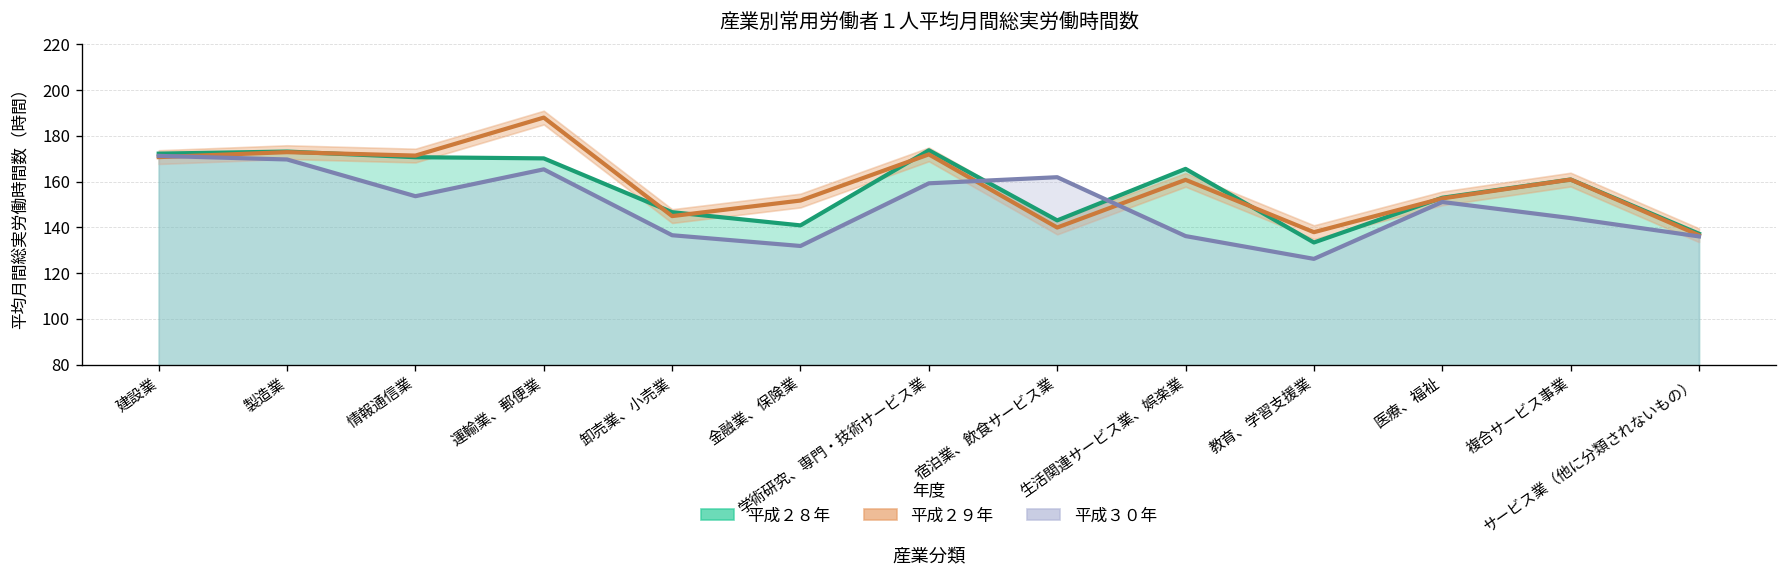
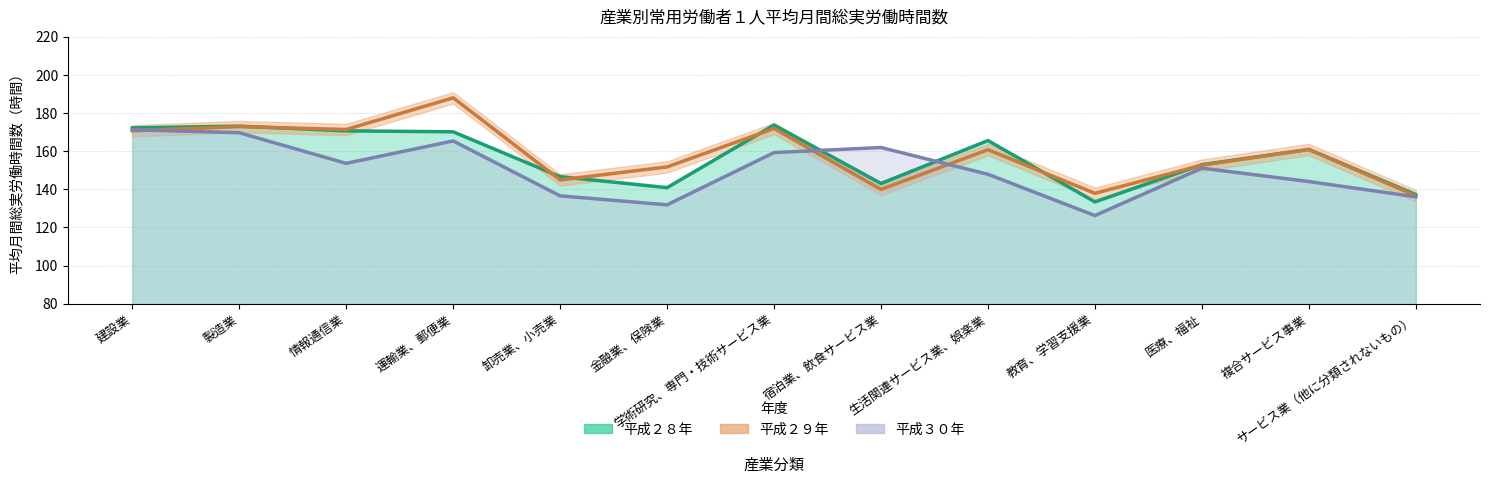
平成３０年, 生活関連サービス業、娯楽業: 136 -> 148
